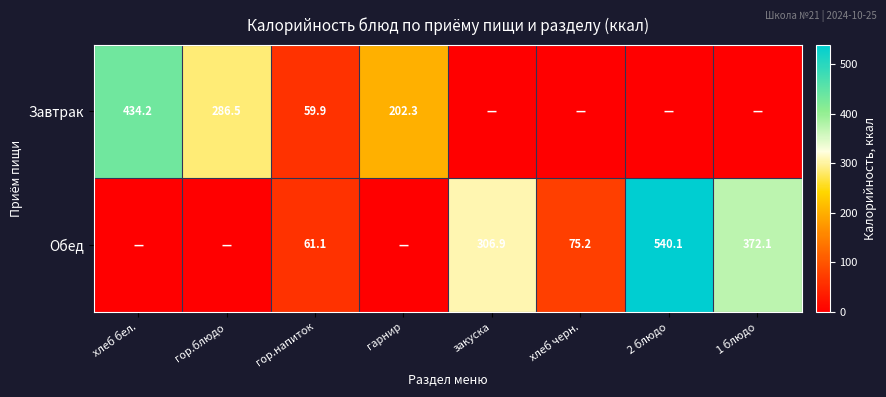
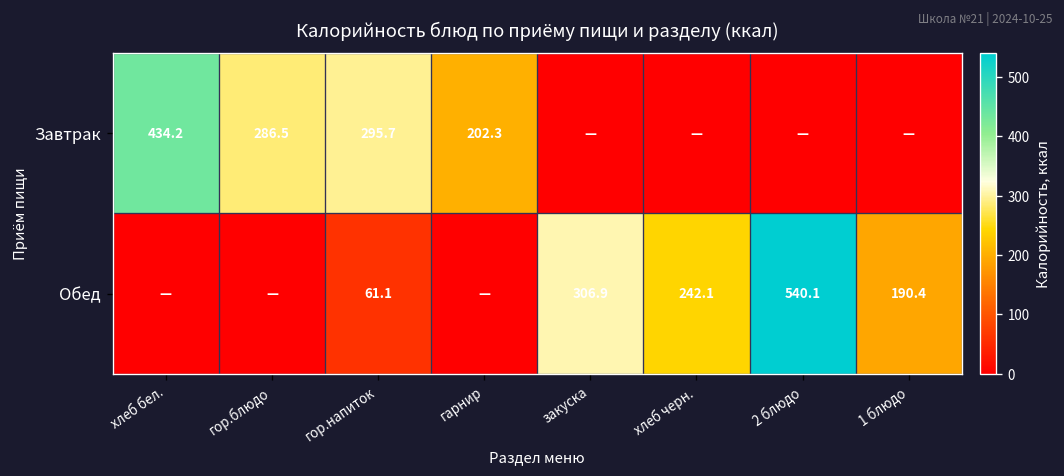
Завтрак, гор.напиток: 59.9 -> 295.7
Обед, хлеб черн.: 75.2 -> 242.1
Обед, 1 блюдо: 372.1 -> 190.4
